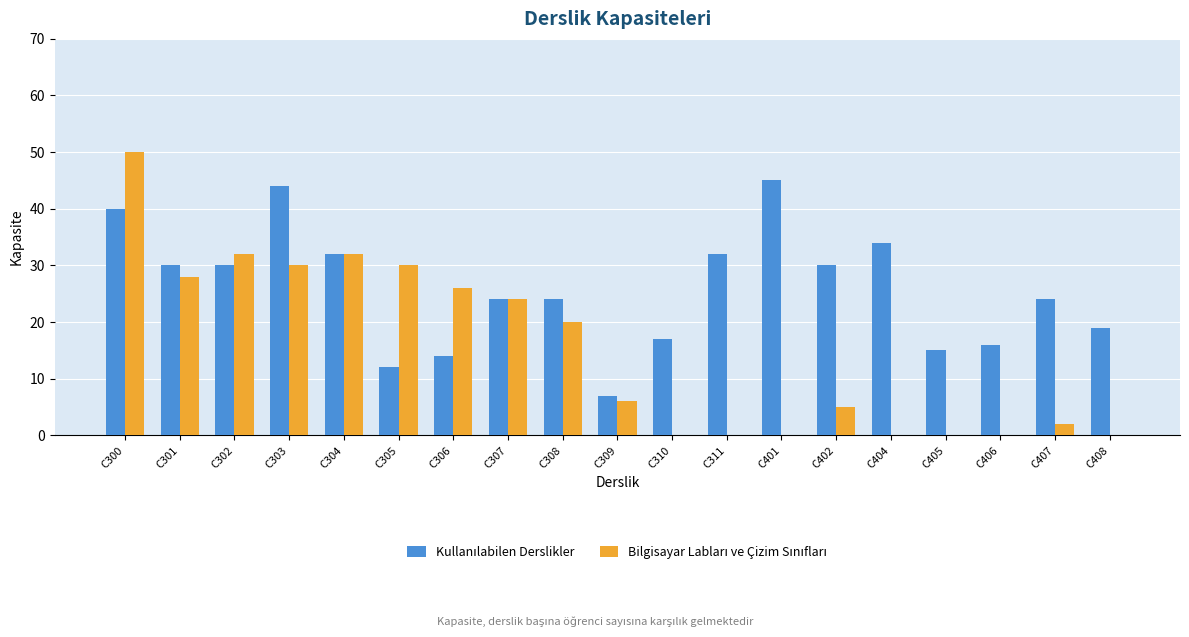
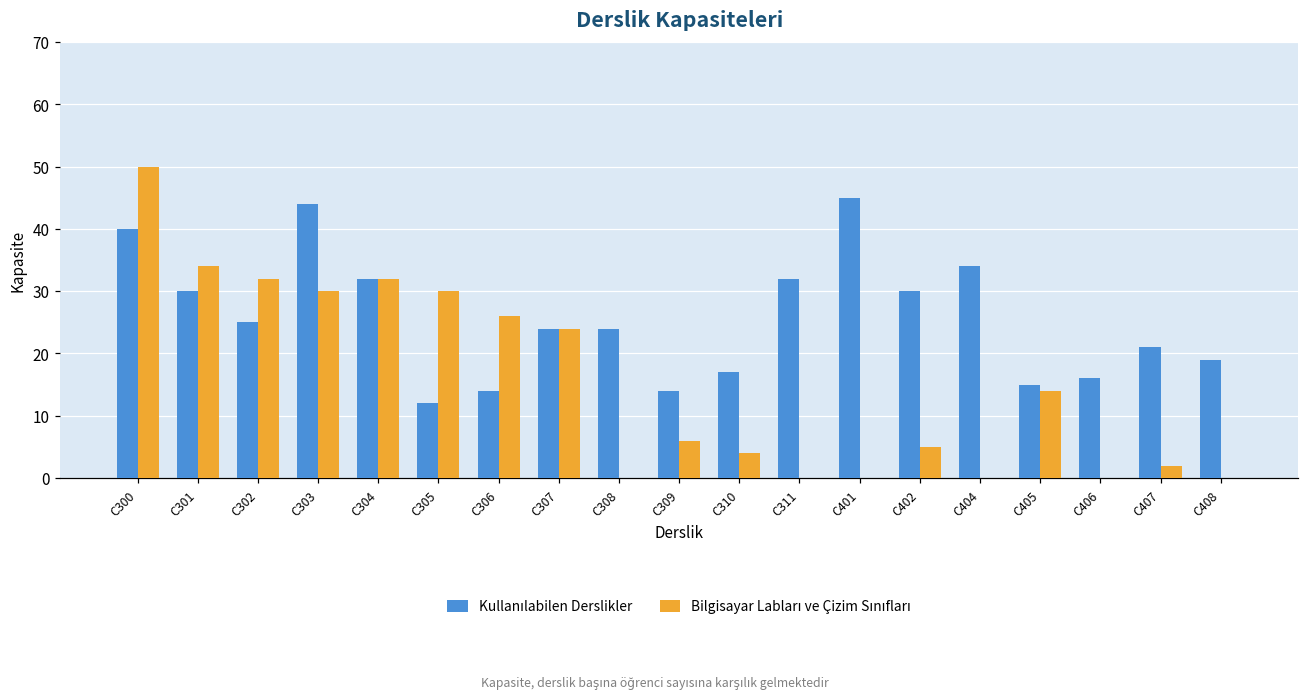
Bilgisayar Labları ve Çizim Sınıfları, C301: 28 -> 34
Kullanılabilen Derslikler, C302: 30 -> 25
Bilgisayar Labları ve Çizim Sınıfları, C308: 20 -> 0
Kullanılabilen Derslikler, C309: 7 -> 14
Bilgisayar Labları ve Çizim Sınıfları, C310: 0 -> 4
Bilgisayar Labları ve Çizim Sınıfları, C405: 0 -> 14
Kullanılabilen Derslikler, C407: 24 -> 21
